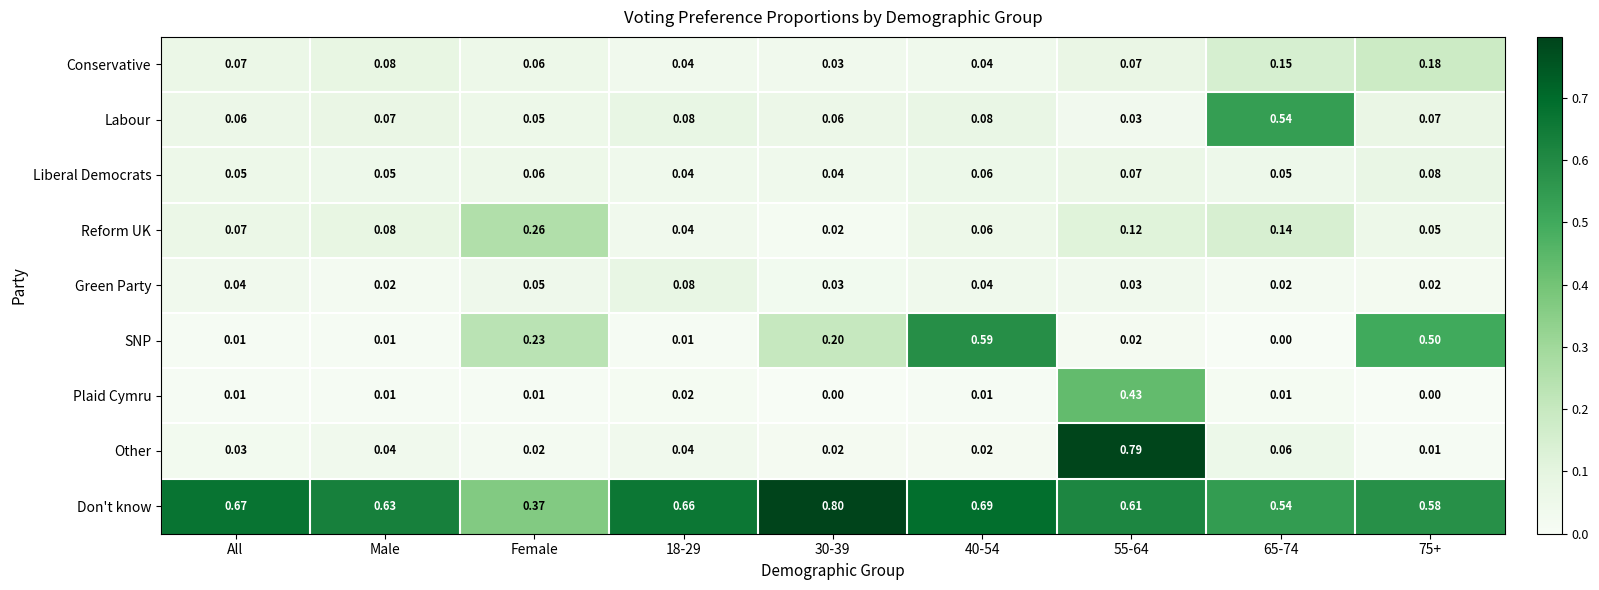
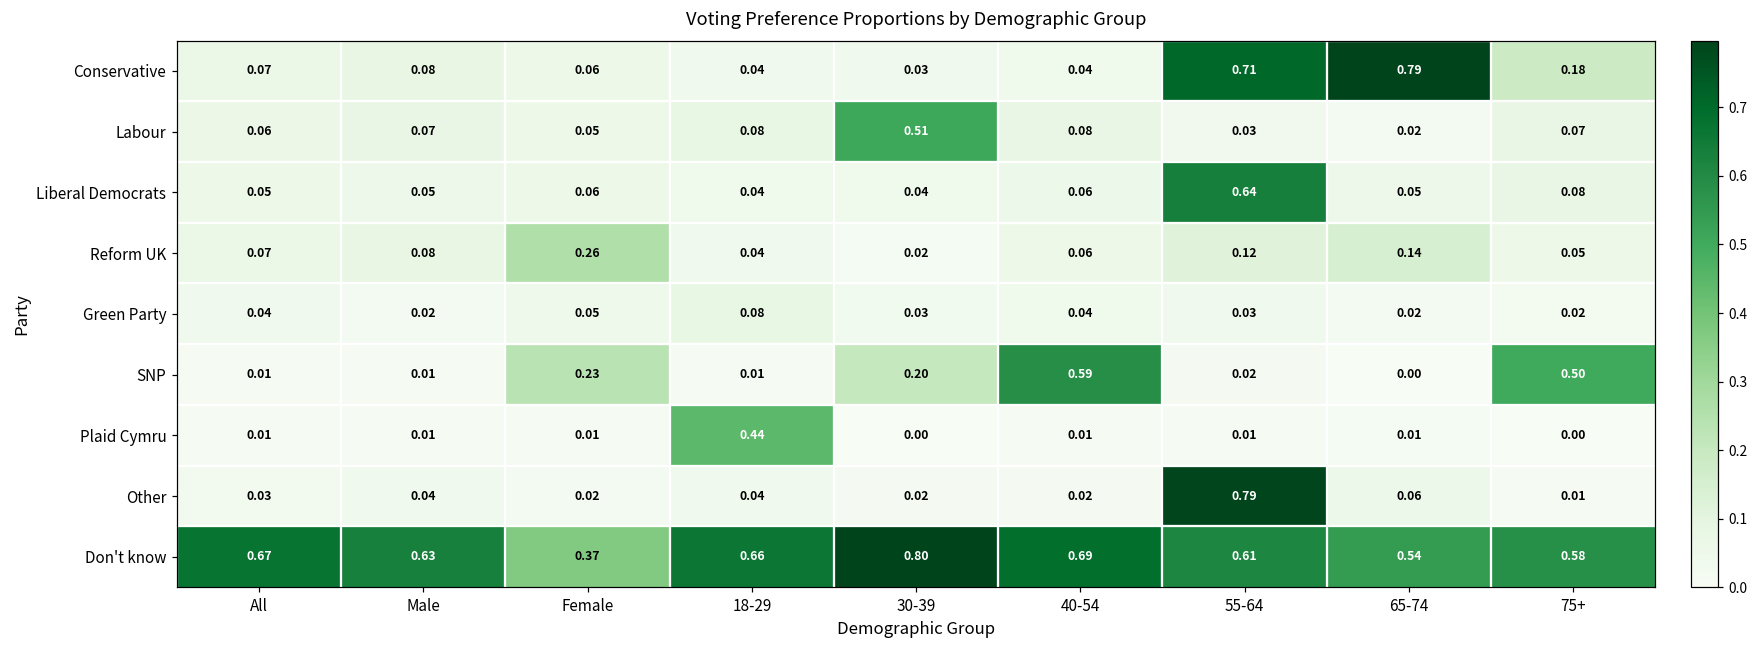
Conservative, 55-64: 0.07 -> 0.71
Conservative, 65-74: 0.15 -> 0.79
Labour, 30-39: 0.06 -> 0.51
Labour, 65-74: 0.54 -> 0.02
Liberal Democrats, 55-64: 0.07 -> 0.64
Plaid Cymru, 18-29: 0.02 -> 0.44
Plaid Cymru, 55-64: 0.43 -> 0.01
